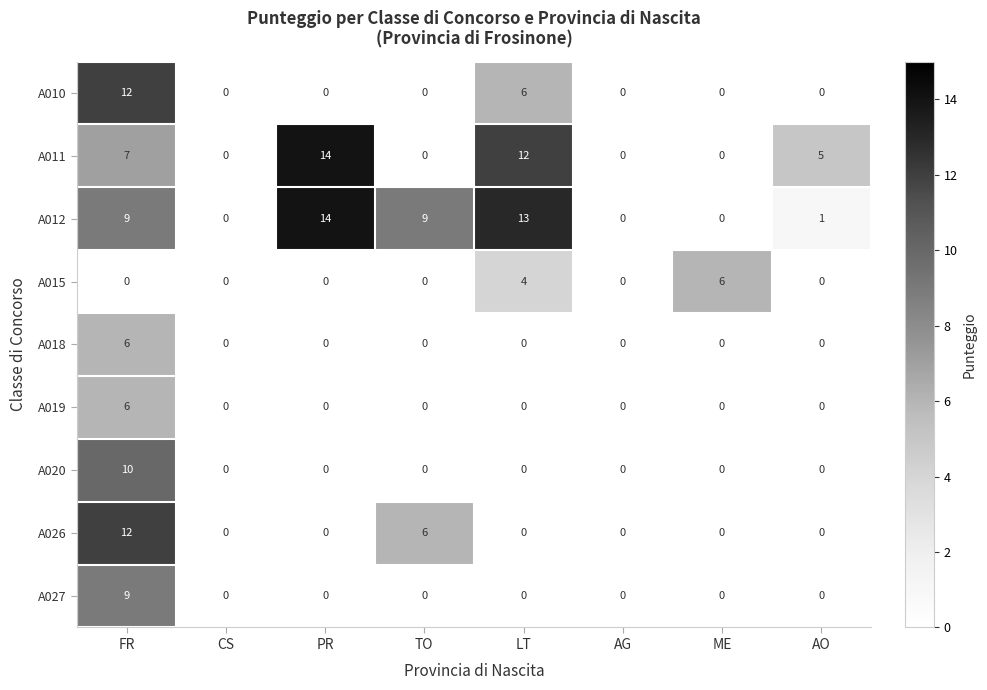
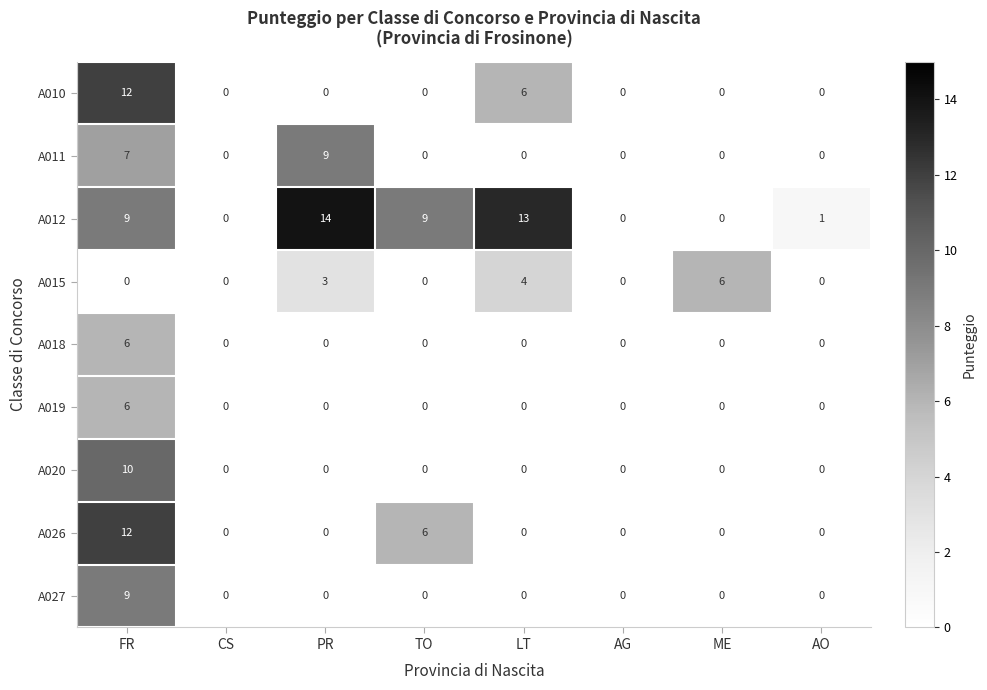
A011, PR: 14 -> 9
A011, LT: 12 -> 0
A011, AO: 5 -> 0
A015, PR: 0 -> 3
